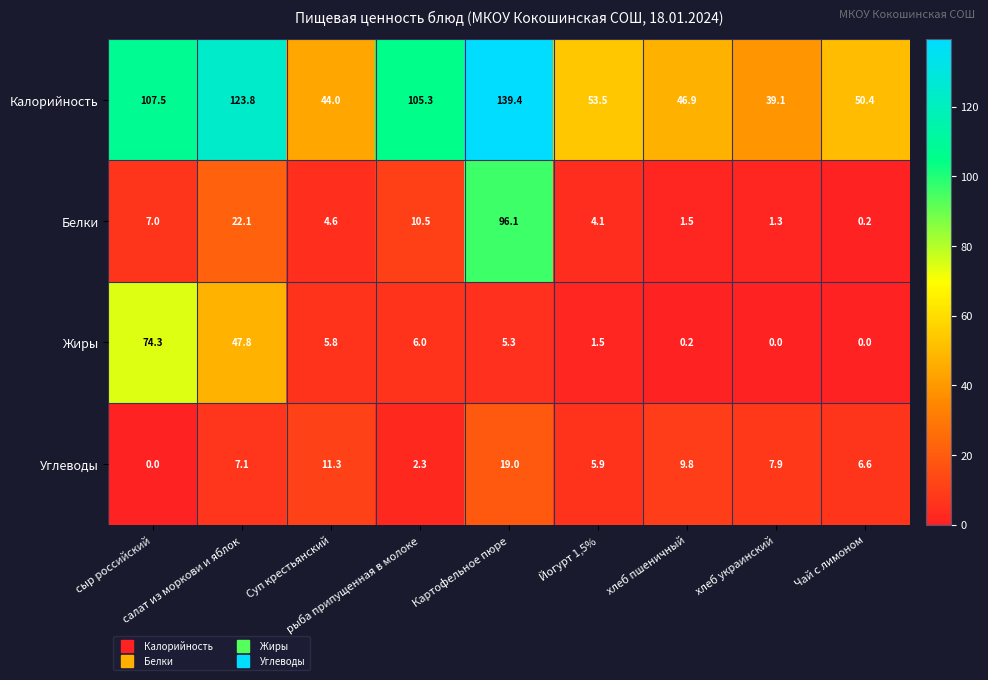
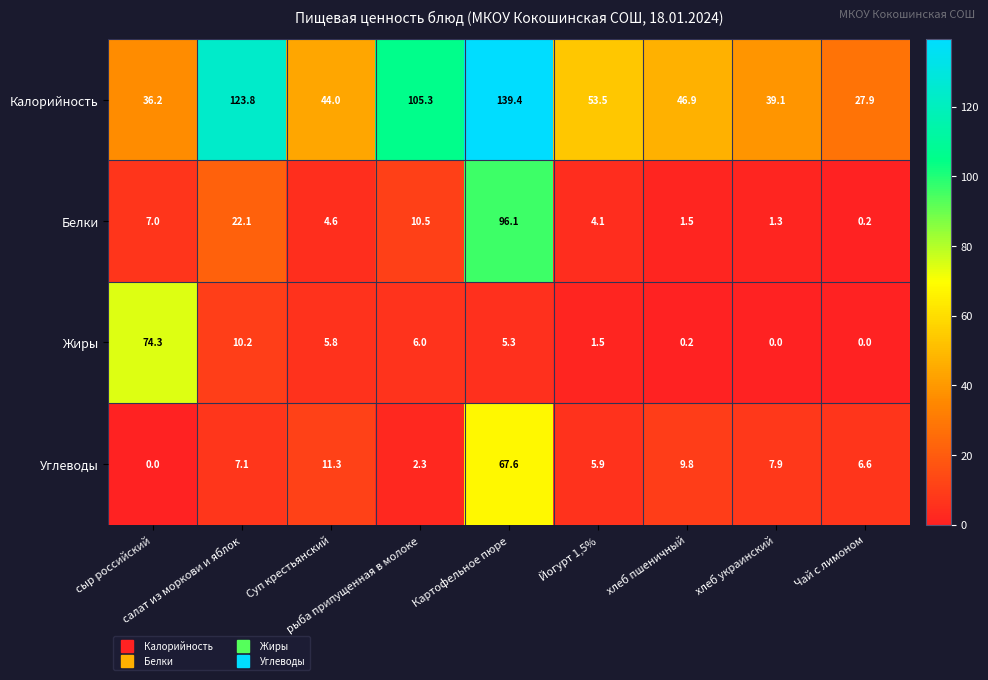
Калорийность, сыр российский: 107.5 -> 36.2
Калорийность, Чай с лимоном: 50.4 -> 27.9
Жиры, салат из моркови и яблок: 47.8 -> 10.2
Углеводы, Картофельное пюре: 19.0 -> 67.6
